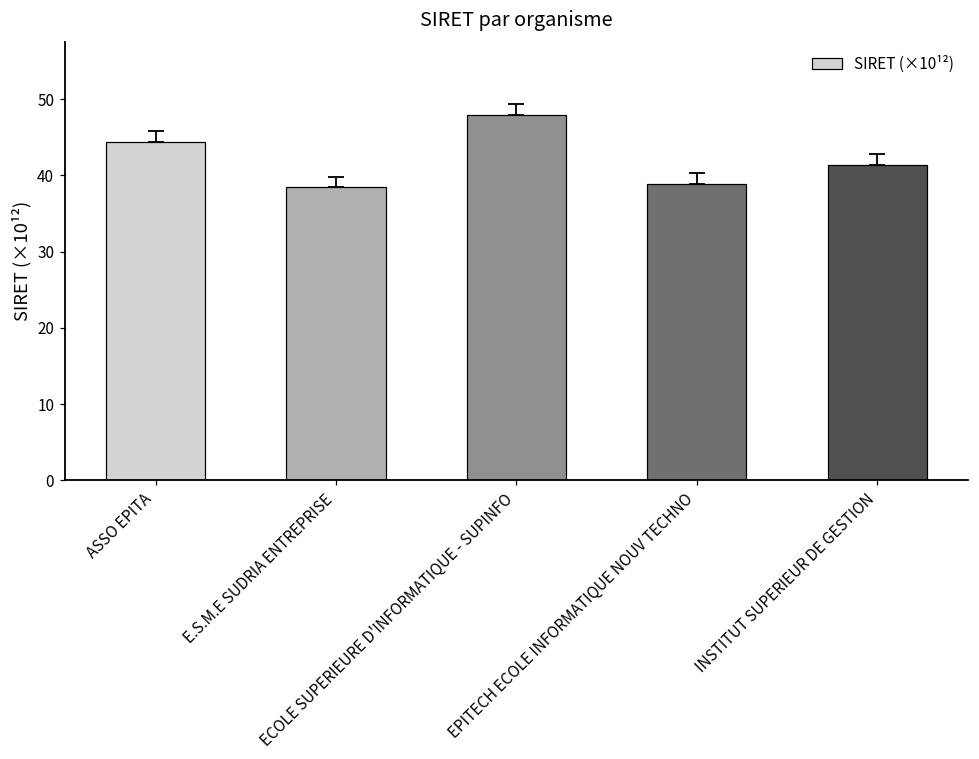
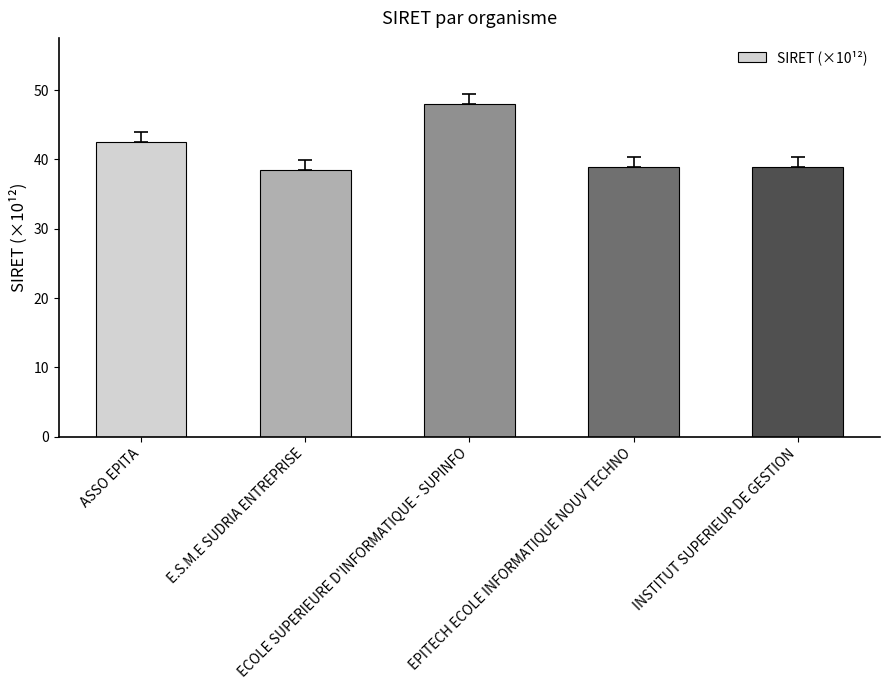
SIRET (×10¹²), ASSO EPITA: 44 -> 43
SIRET (×10¹²), INSTITUT SUPERIEUR DE GESTION: 41 -> 39
